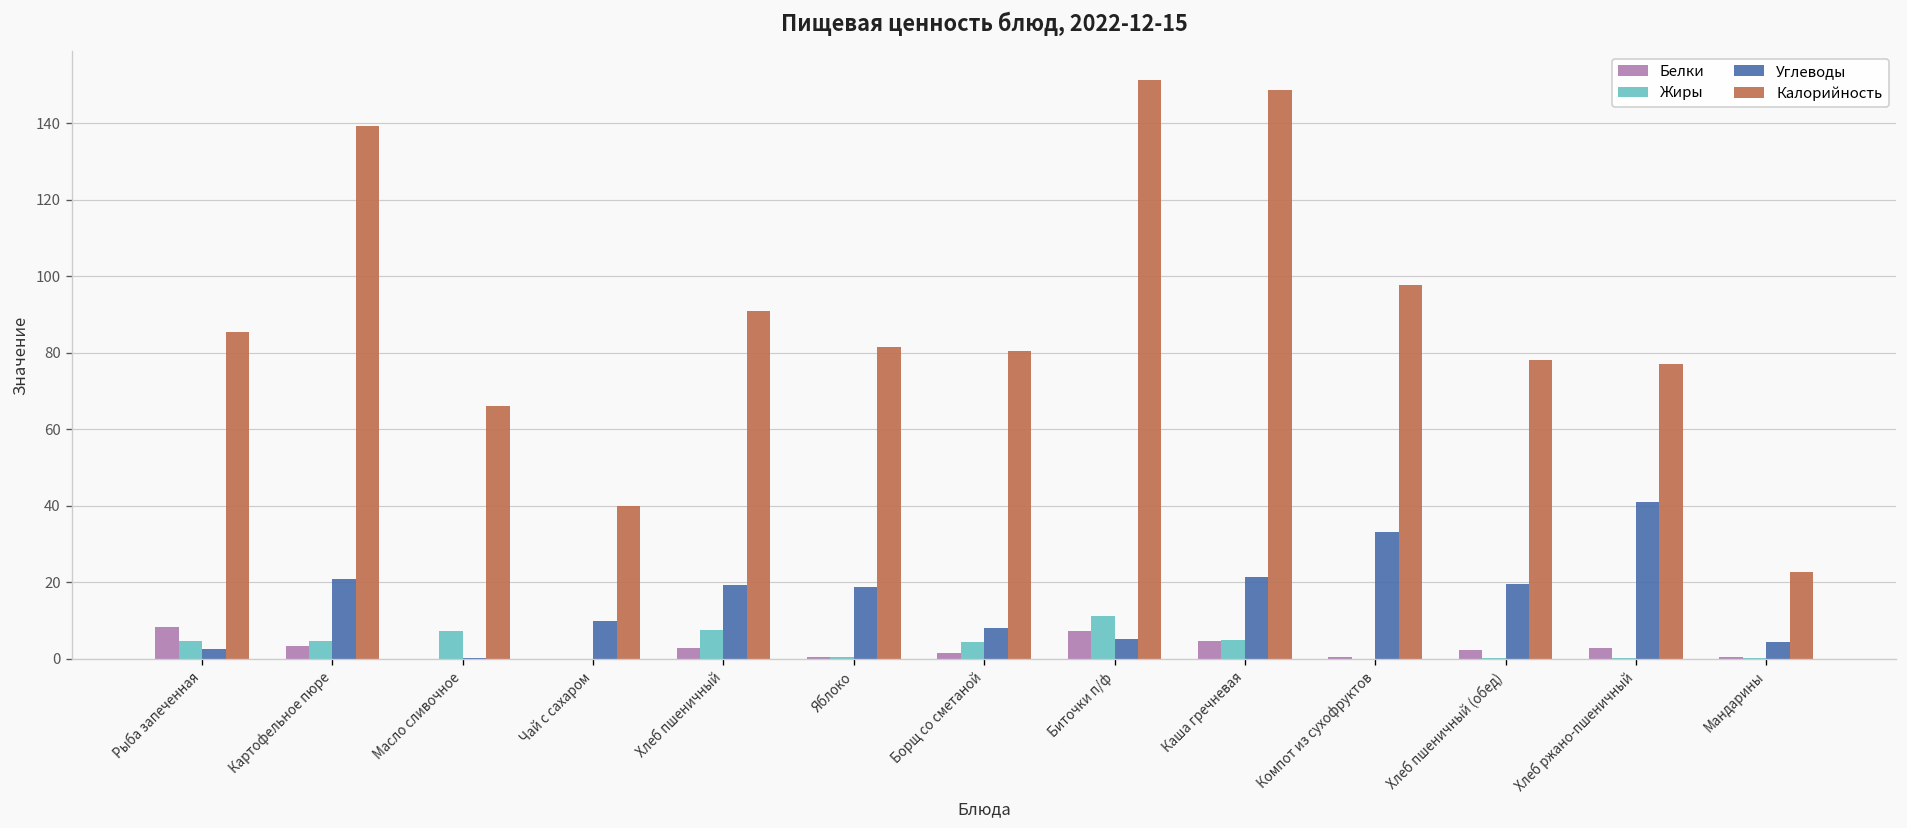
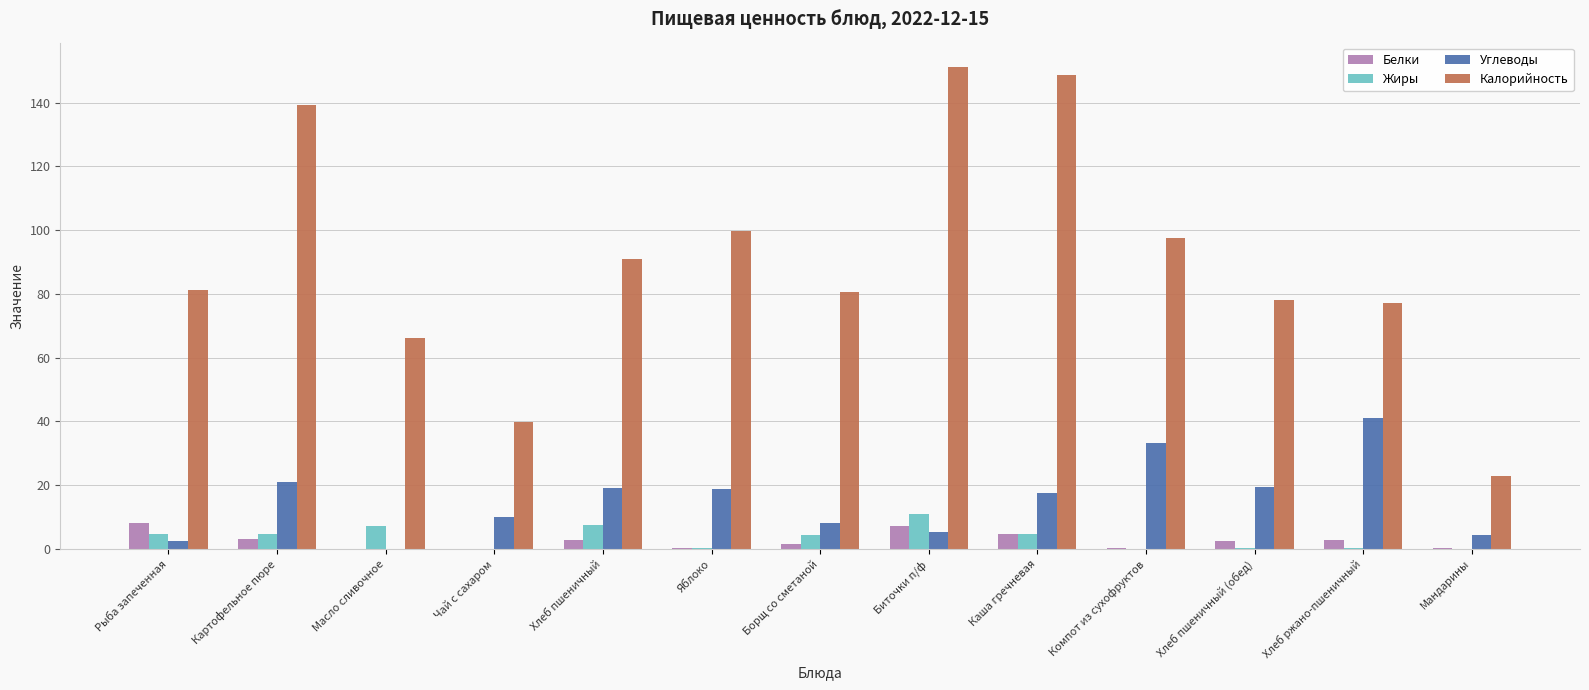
Калорийность, Рыба запеченная: 85 -> 81
Калорийность, Яблоко: 82 -> 100
Углеводы, Каша гречневая: 21 -> 18
